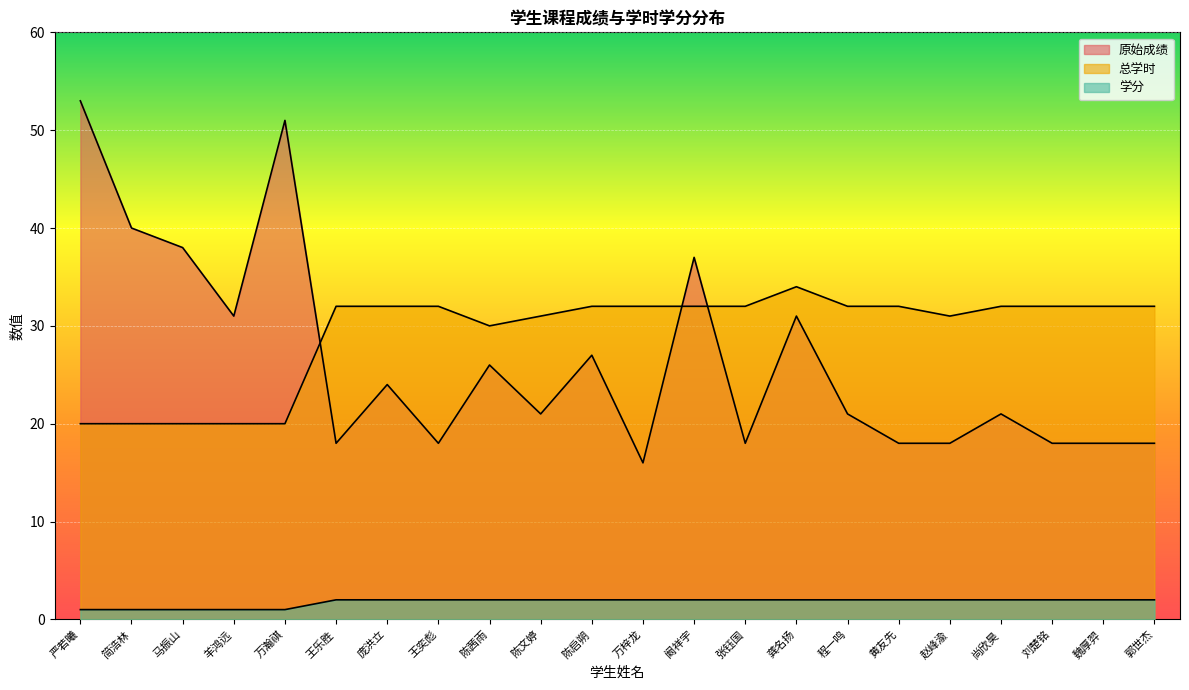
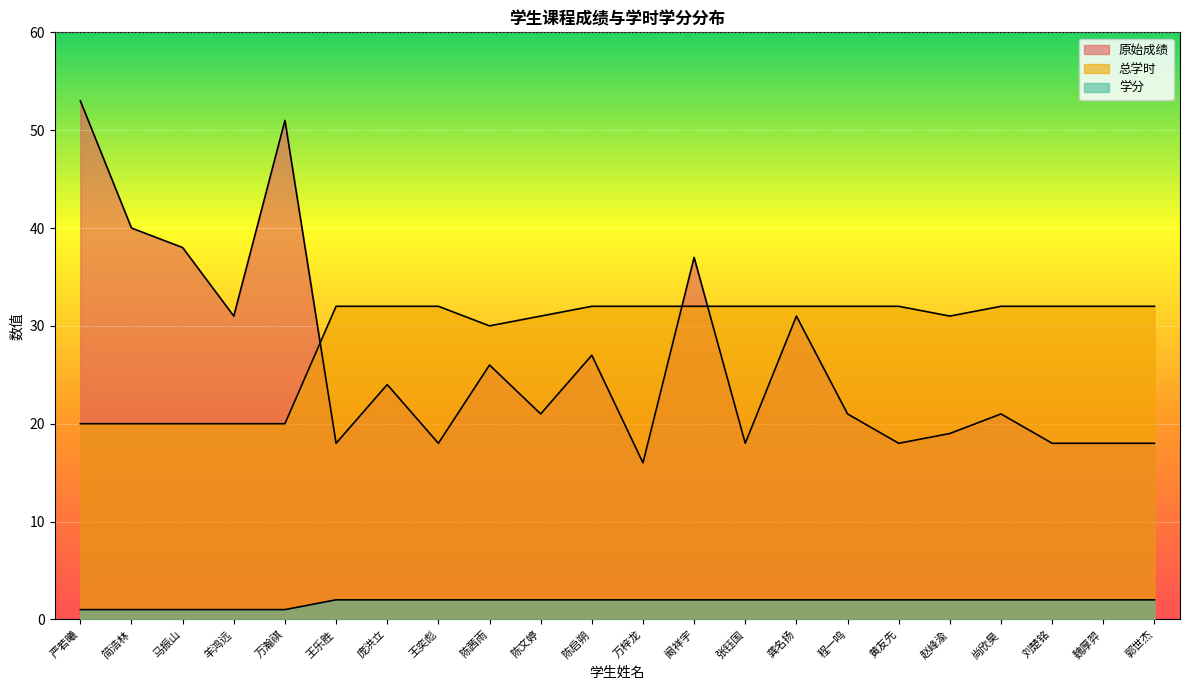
总学时, 龚名扬: 34 -> 32
原始成绩, 赵峰渝: 18 -> 19
